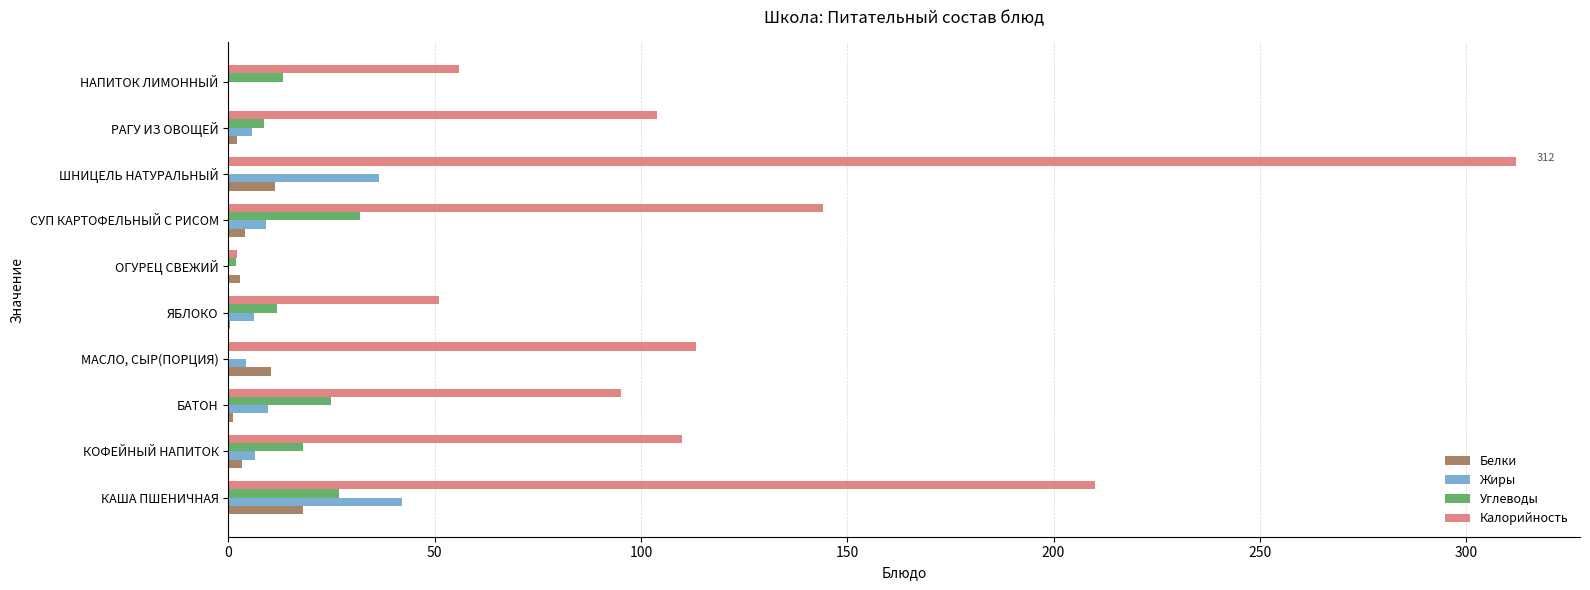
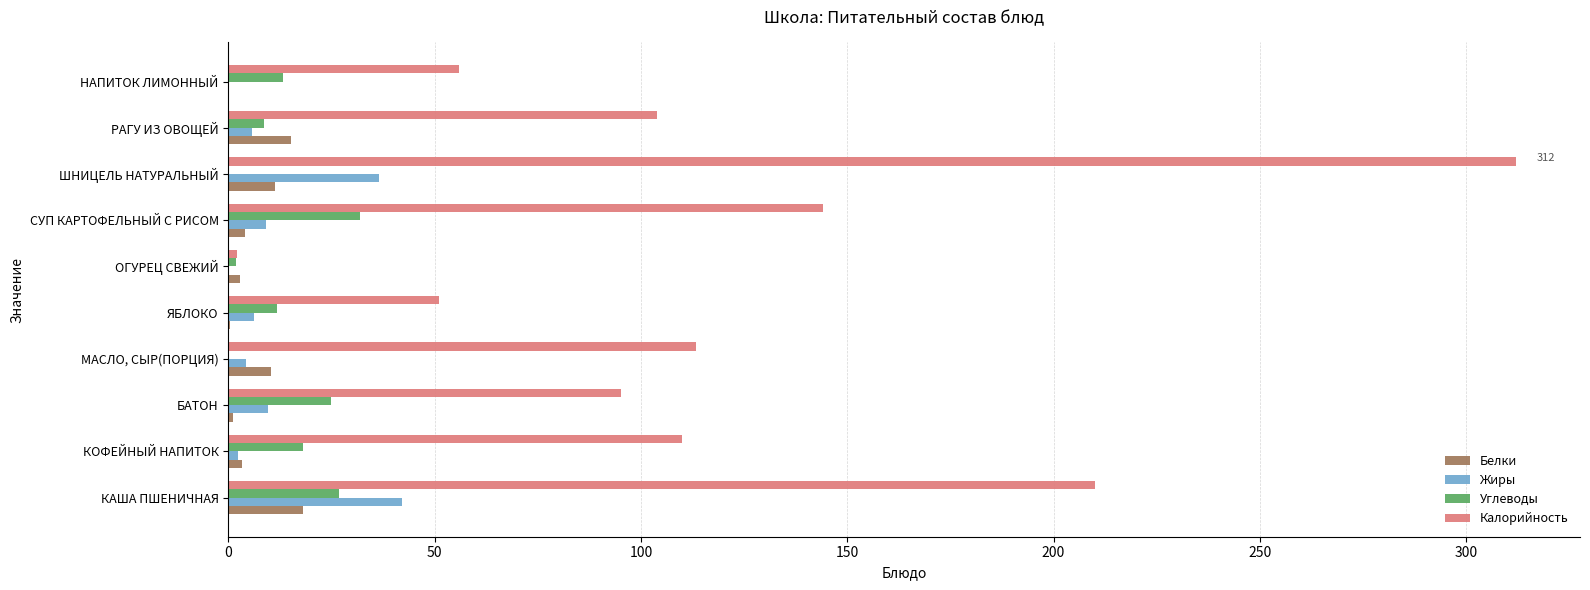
Белки, РАГУ ИЗ ОВОЩЕЙ: 2 -> 15
Жиры, КОФЕЙНЫЙ НАПИТОК: 7 -> 2
